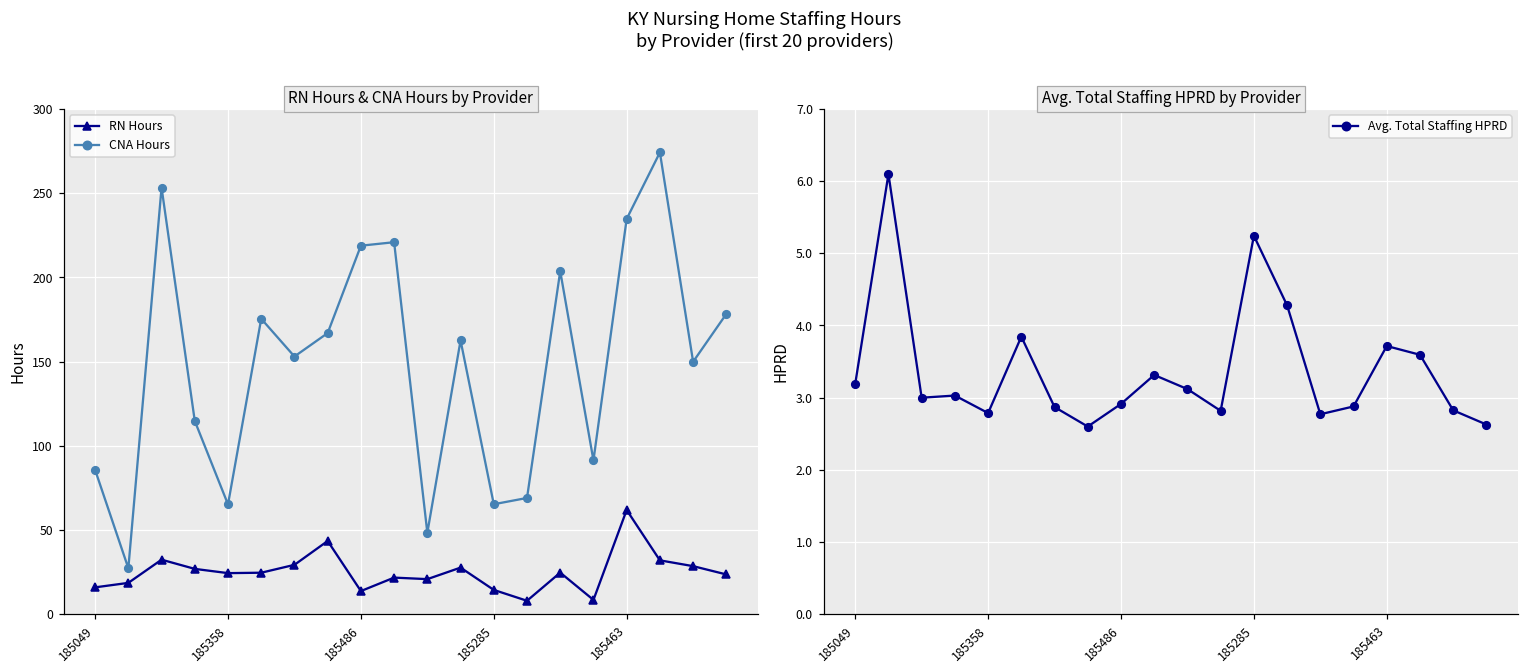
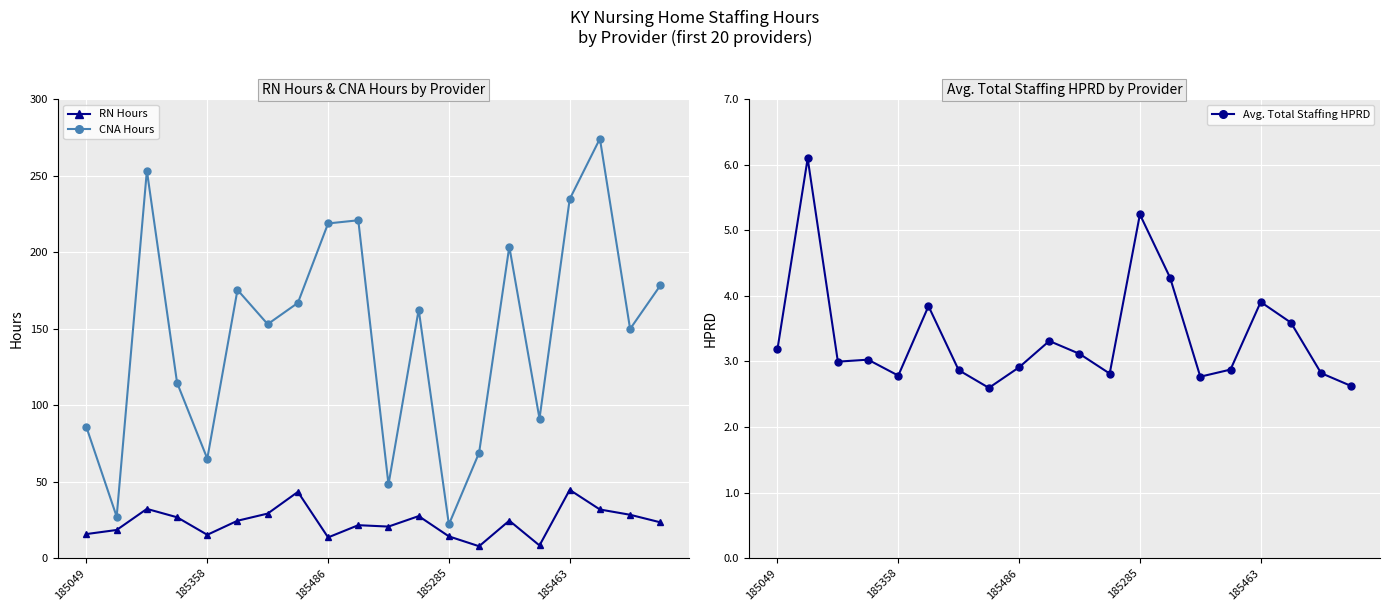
RN Hours & CNA Hours by Provider, RN Hours, 185358: 24 -> 15
RN Hours & CNA Hours by Provider, CNA Hours, 185285: 65 -> 22
RN Hours & CNA Hours by Provider, RN Hours, 185463: 62 -> 45
Avg. Total Staffing HPRD by Provider, 185463: 3.7 -> 3.9
